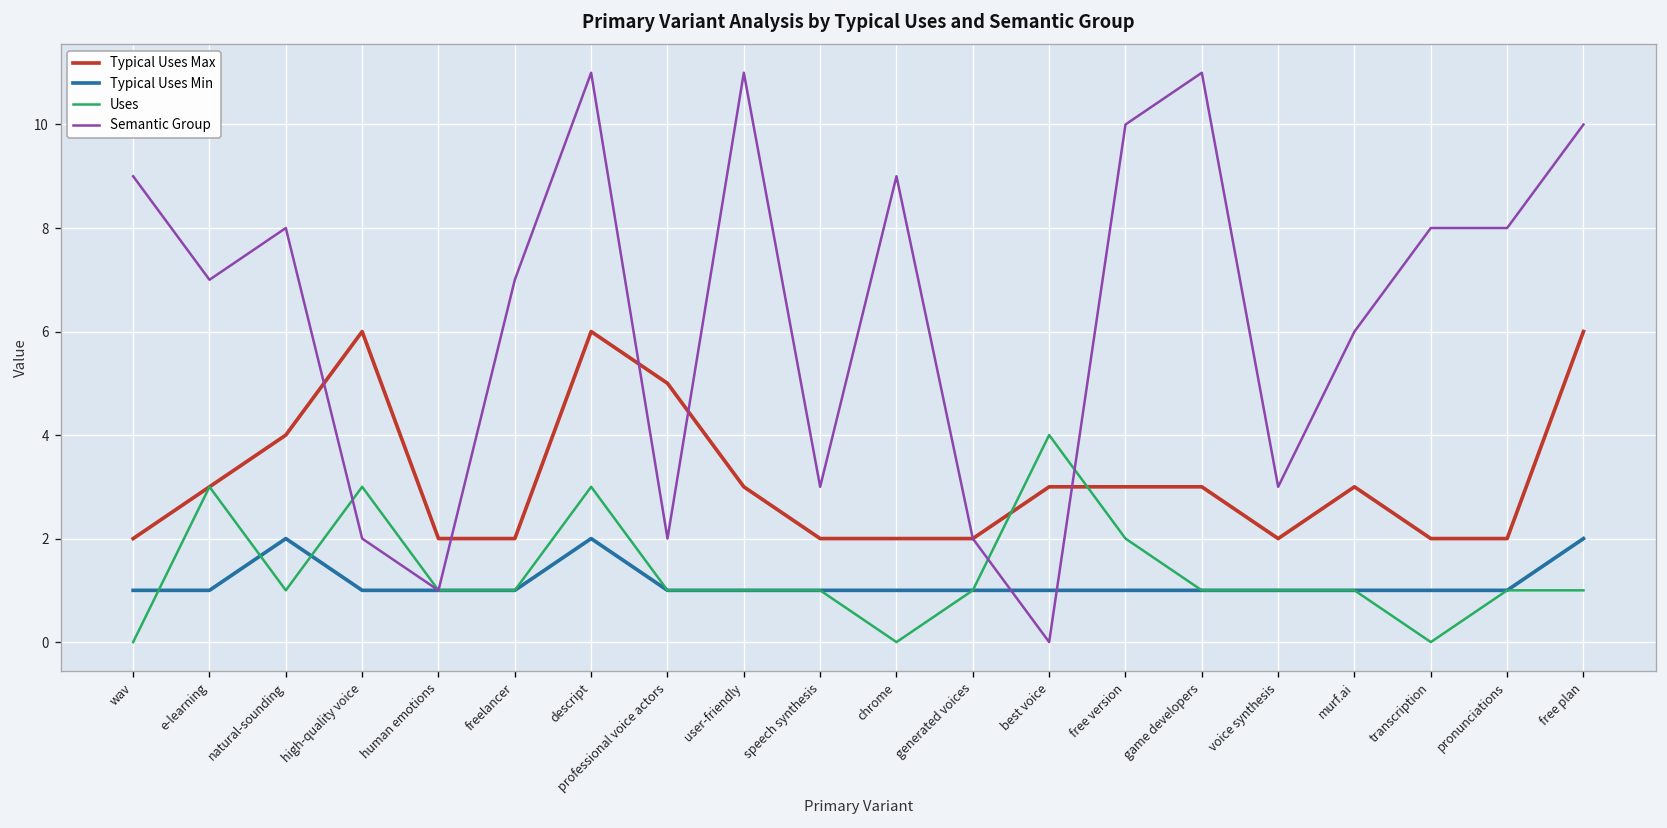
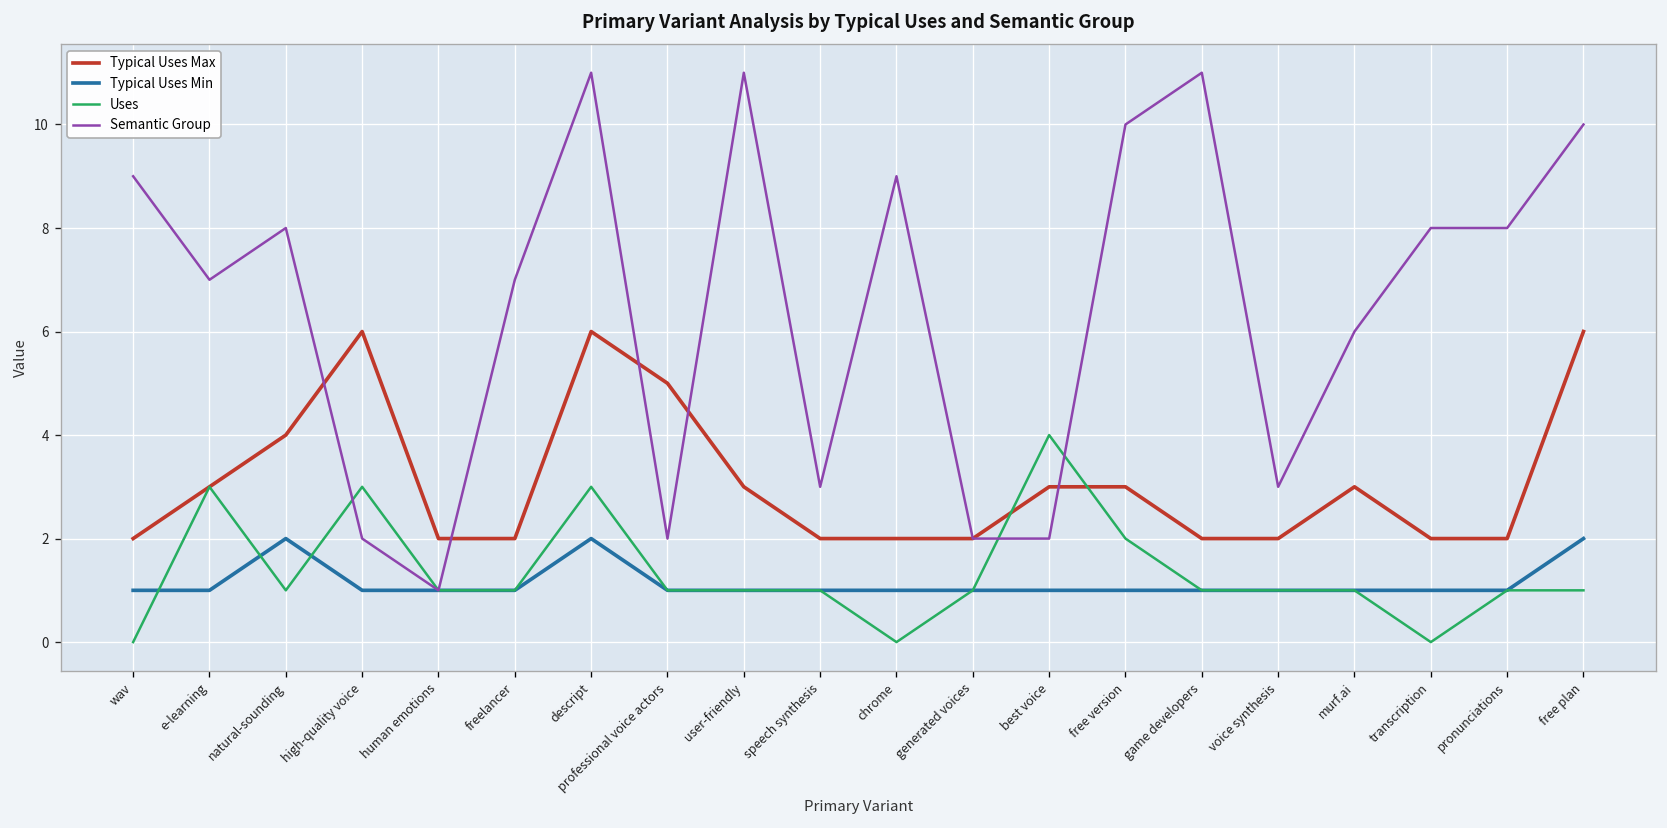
Semantic Group, best voice: 0 -> 2
Typical Uses Max, game developers: 3 -> 2
